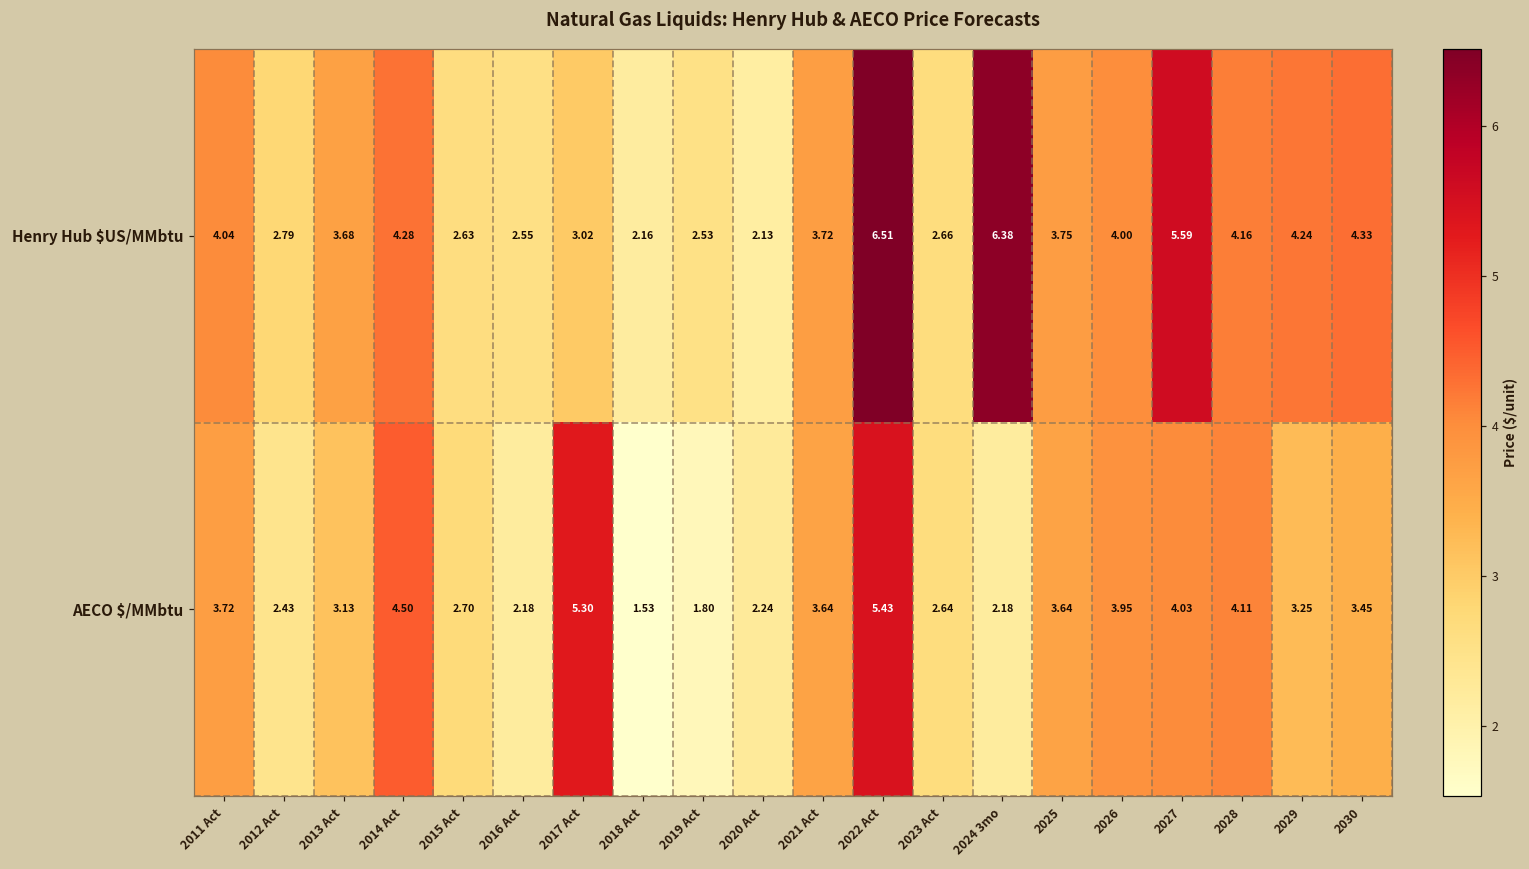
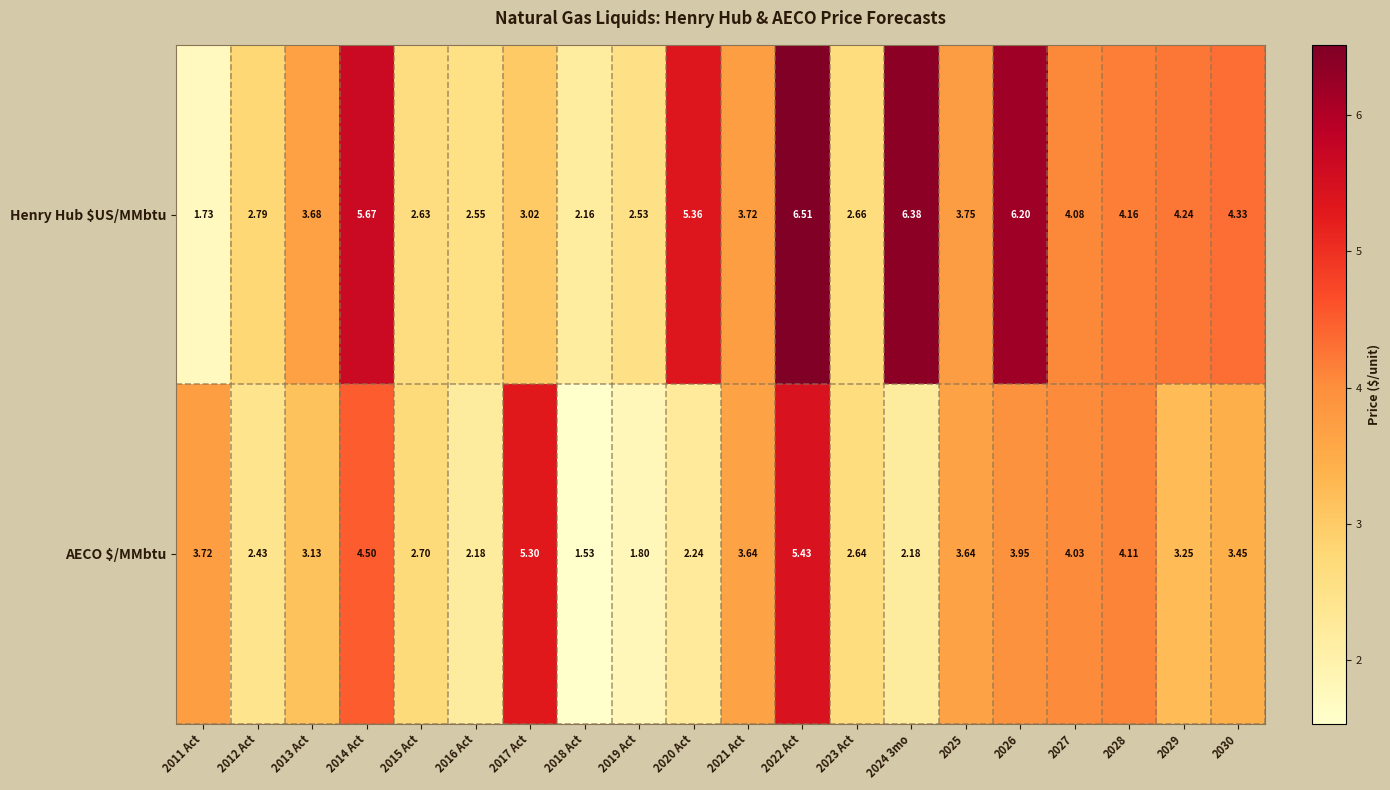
Henry Hub $US/MMbtu, 2011 Act: 4.04 -> 1.73
Henry Hub $US/MMbtu, 2014 Act: 4.28 -> 5.67
Henry Hub $US/MMbtu, 2020 Act: 2.13 -> 5.36
Henry Hub $US/MMbtu, 2026: 4.00 -> 6.20
Henry Hub $US/MMbtu, 2027: 5.59 -> 4.08
